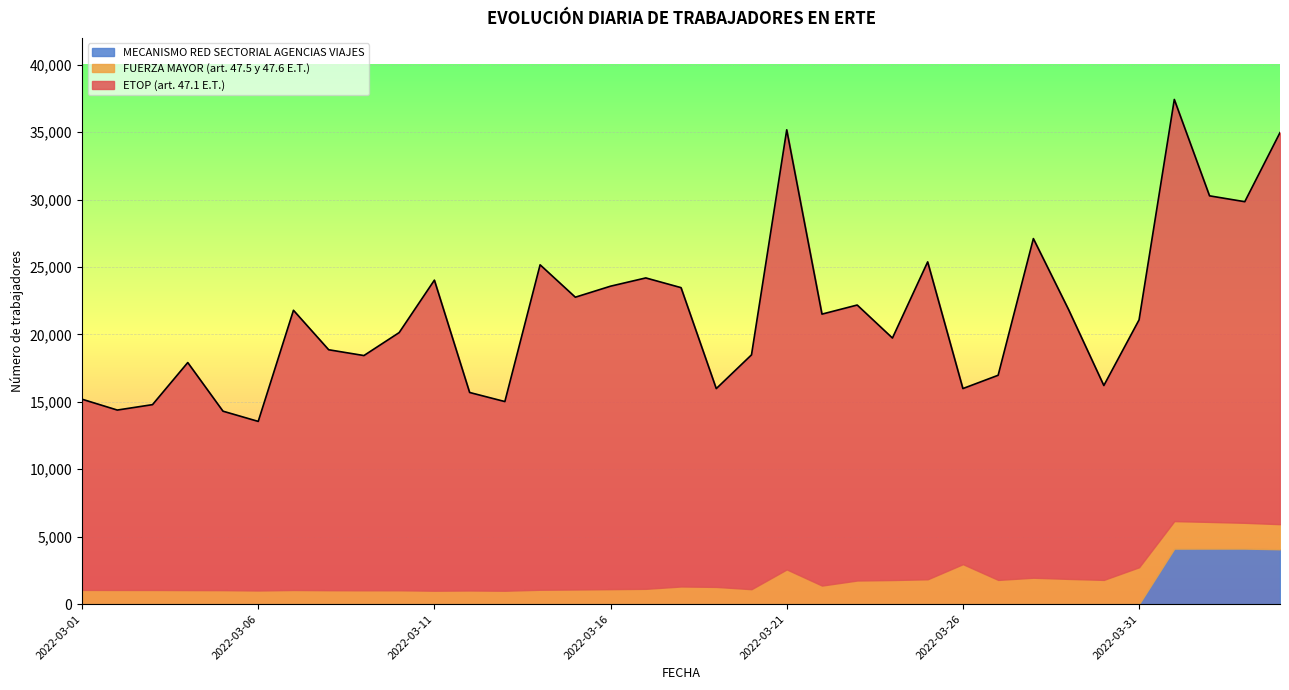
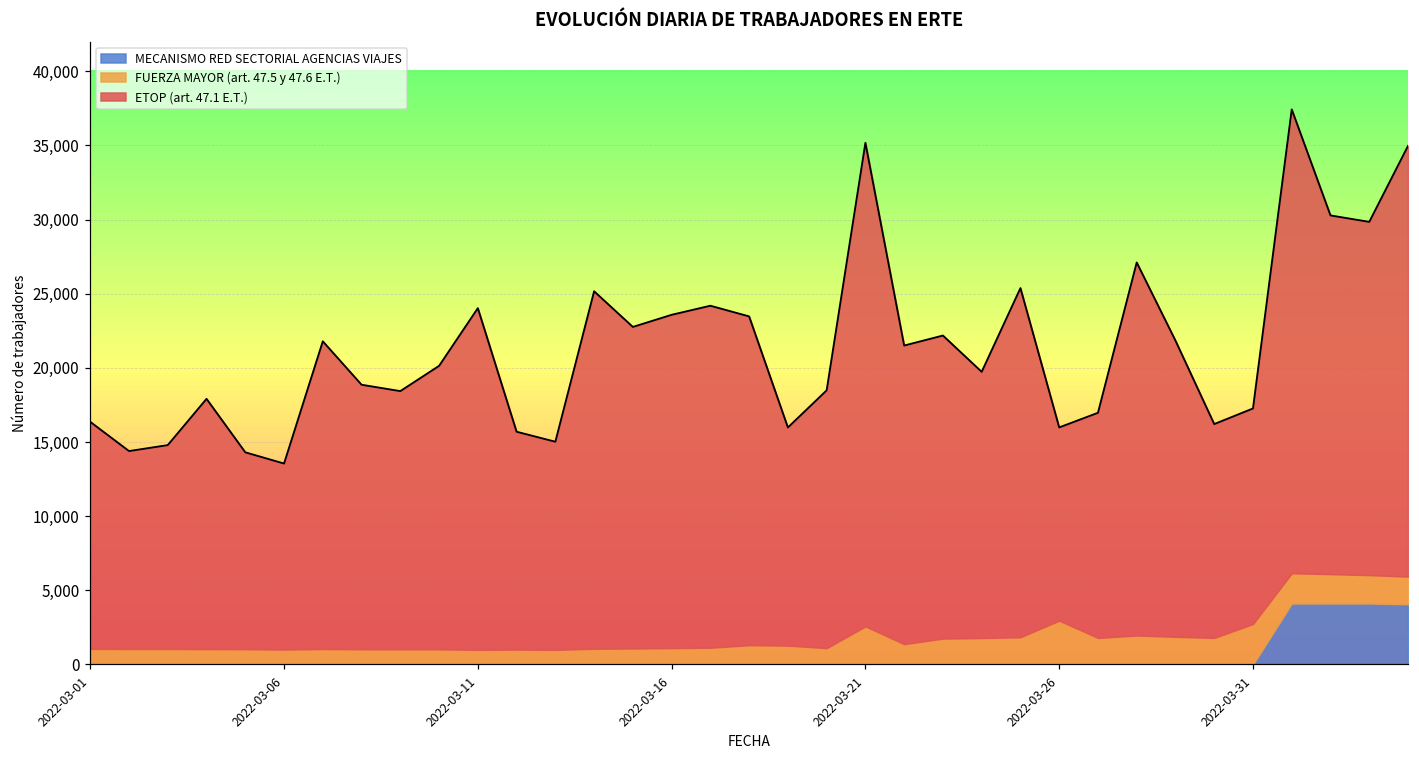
ETOP (art. 47.1 E.T.), 2022-03-01: 14,100 -> 15,300
ETOP (art. 47.1 E.T.), 2022-03-31: 18,400 -> 14,500
